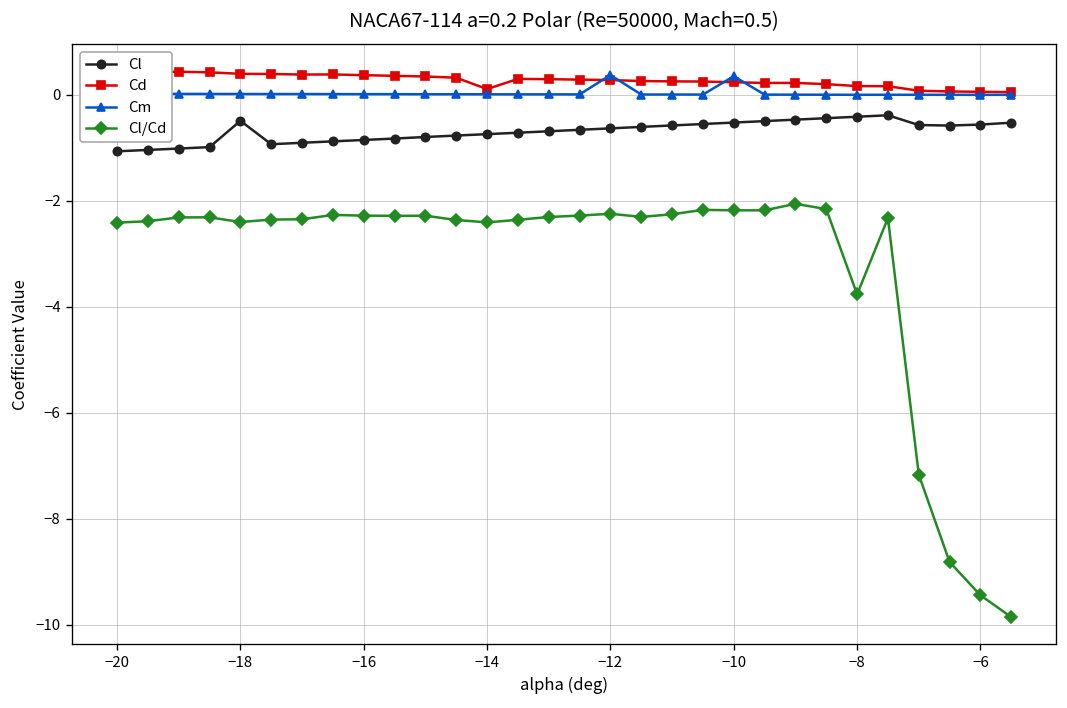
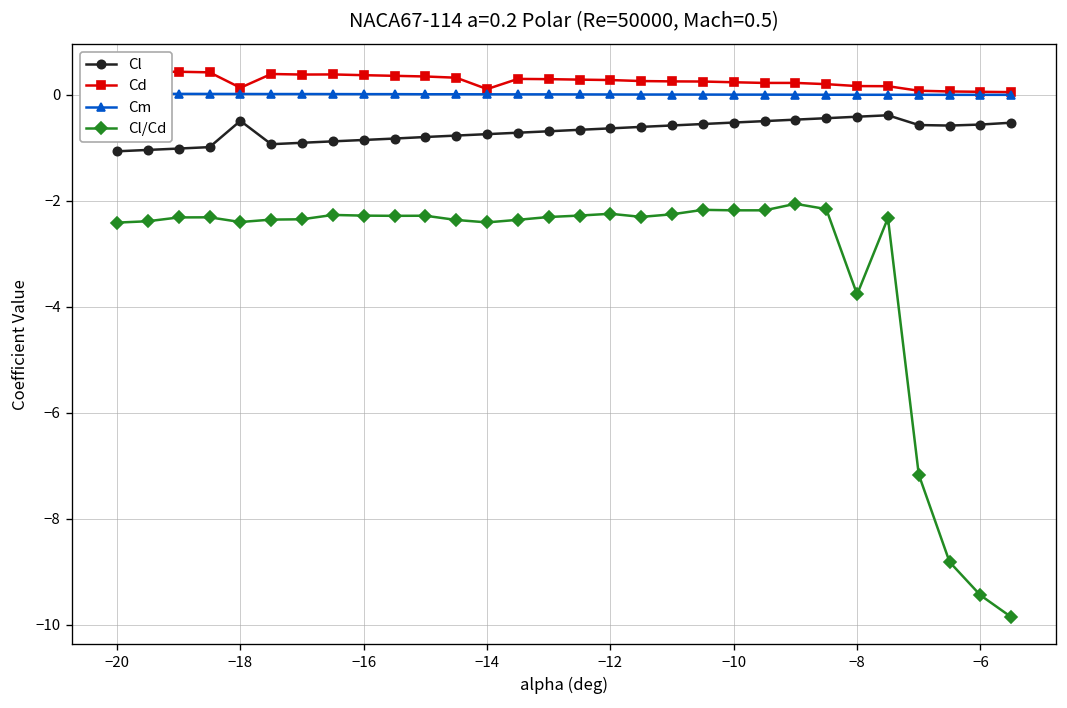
Cd, −18: 0.4 -> 0.1
Cm, −12: 0.4 -> 0.0
Cm, −10: 0.4 -> 0.0
